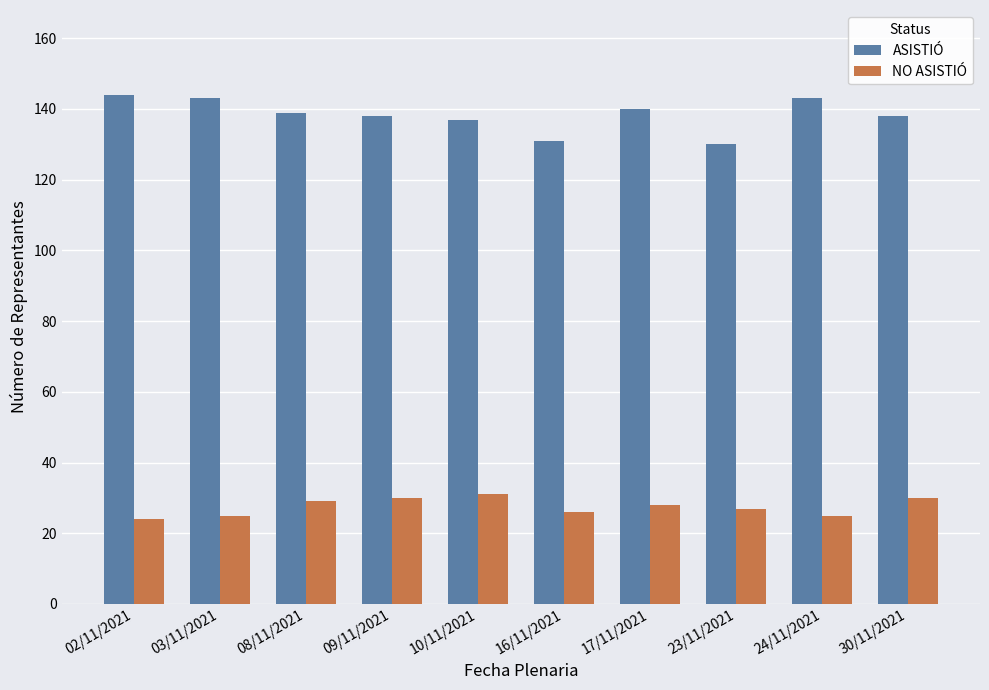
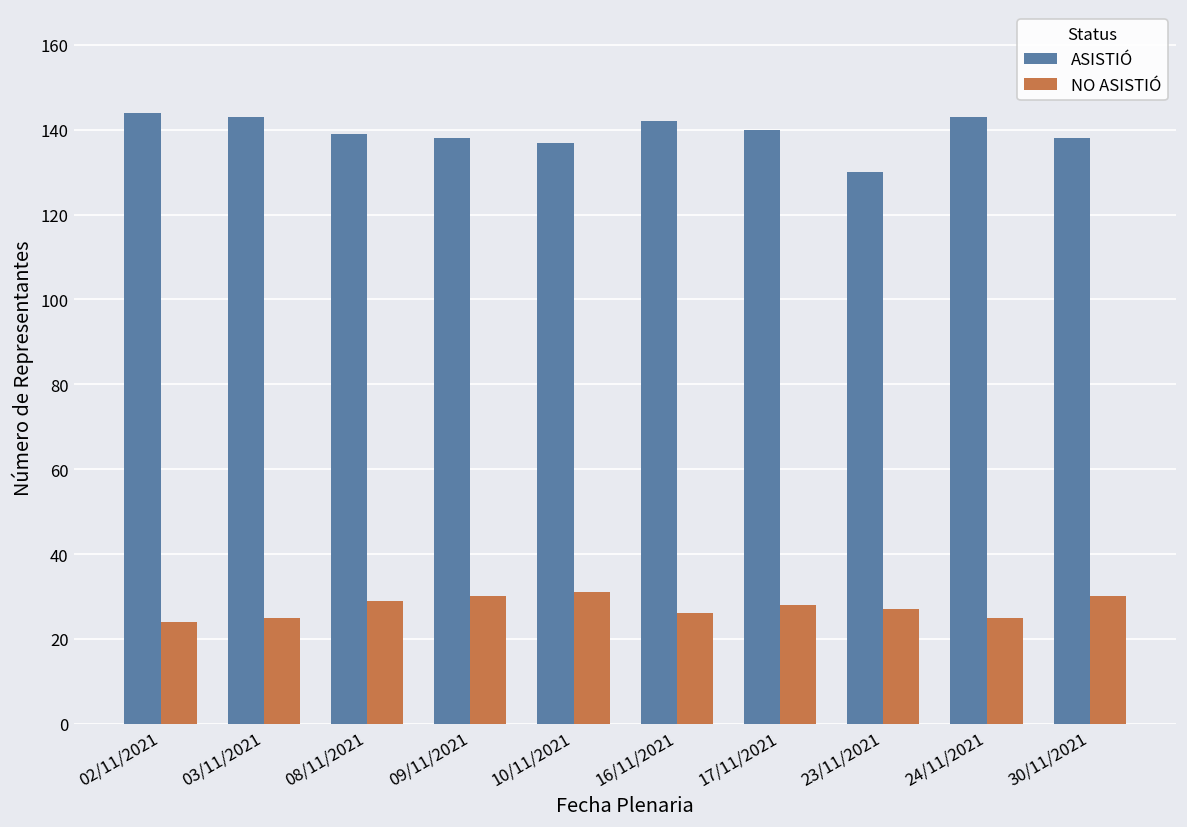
ASISTIÓ, 16/11/2021: 131 -> 142
